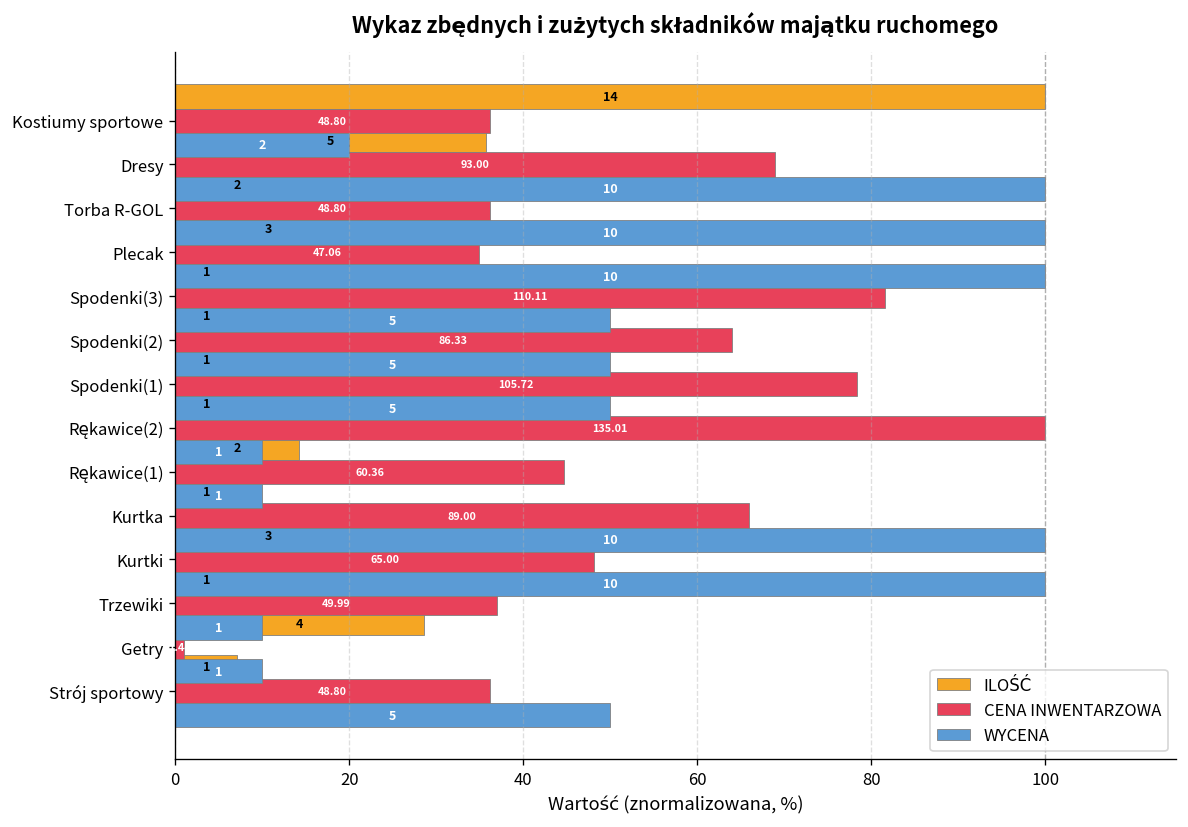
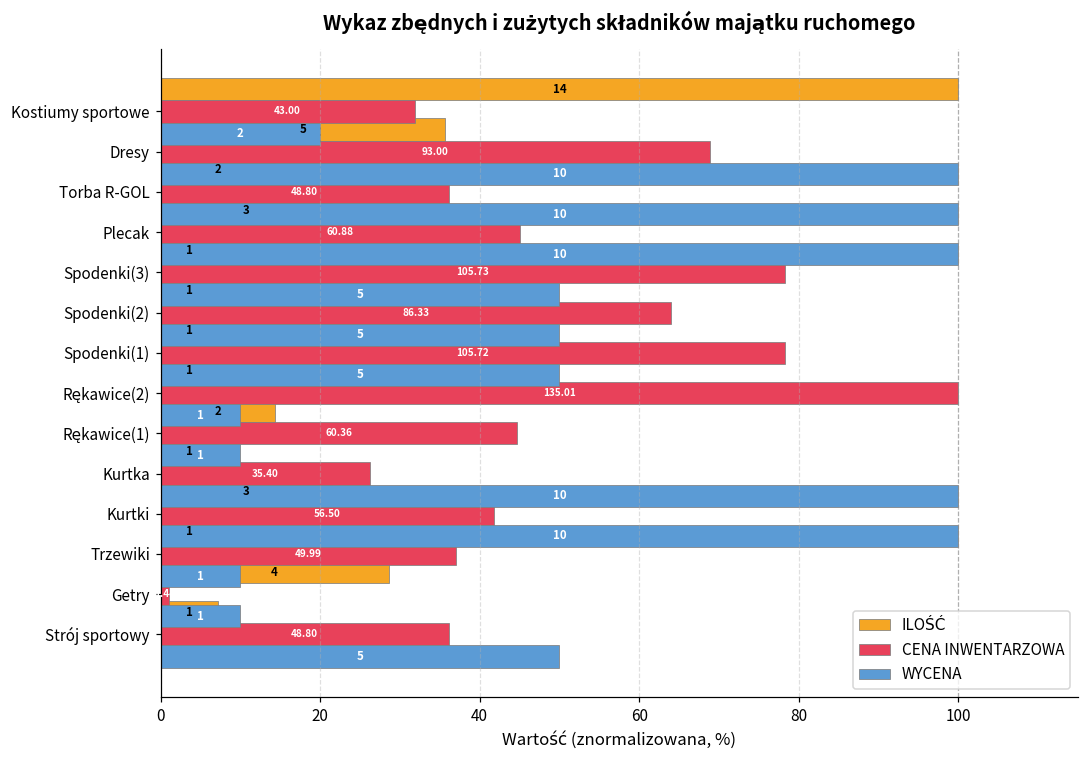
CENA INWENTARZOWA, Kostiumy sportowe: 48.80 -> 43.00
CENA INWENTARZOWA, Plecak: 47.06 -> 60.88
CENA INWENTARZOWA, Spodenki(3): 110.11 -> 105.73
CENA INWENTARZOWA, Kurtka: 89.00 -> 35.40
CENA INWENTARZOWA, Kurtki: 65.00 -> 56.50
